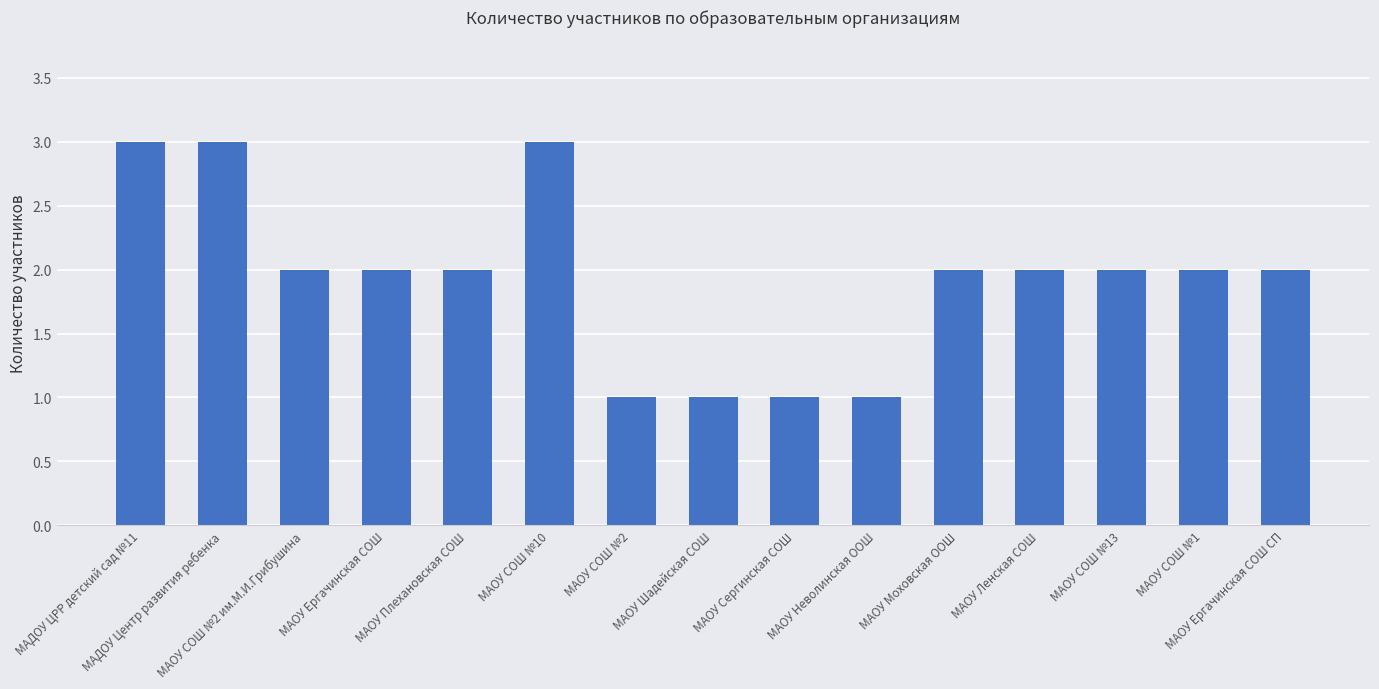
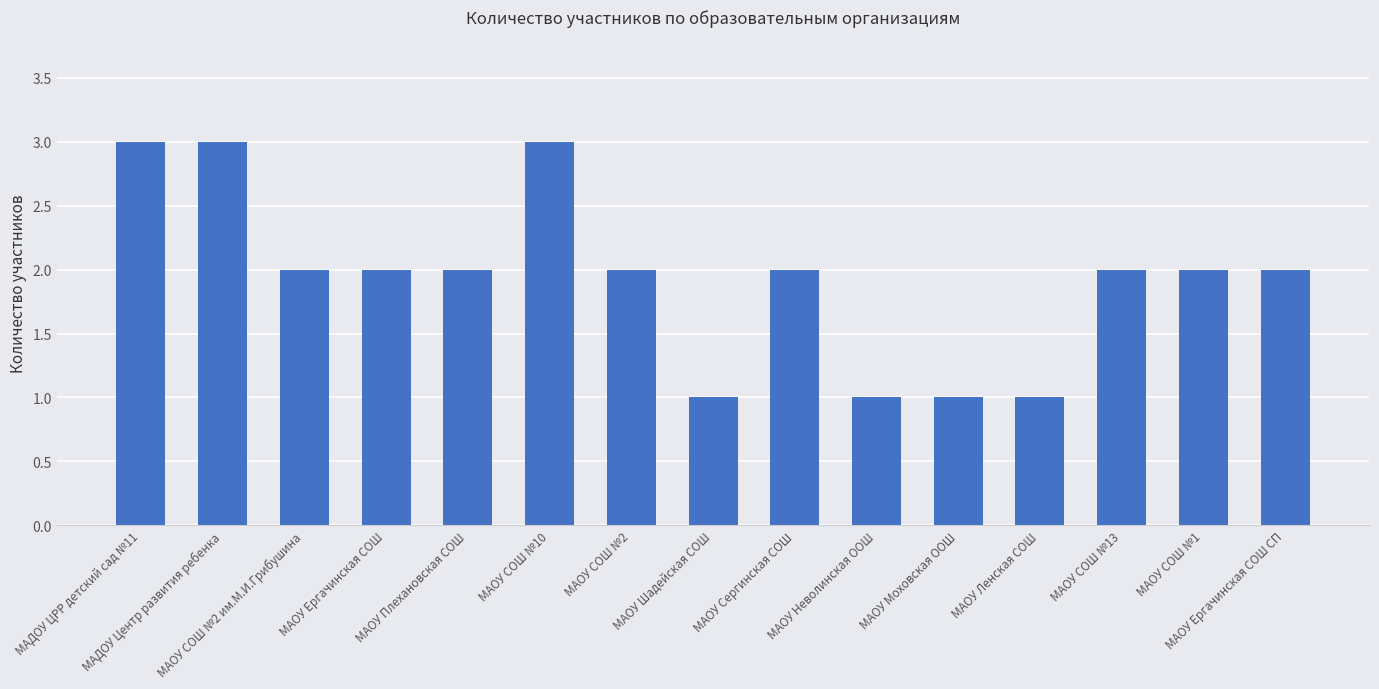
МАОУ СОШ №2: 1 -> 2
МАОУ Сергинская СОШ: 1 -> 2
МАОУ Моховская ООШ: 2 -> 1
МАОУ Ленская СОШ: 2 -> 1
